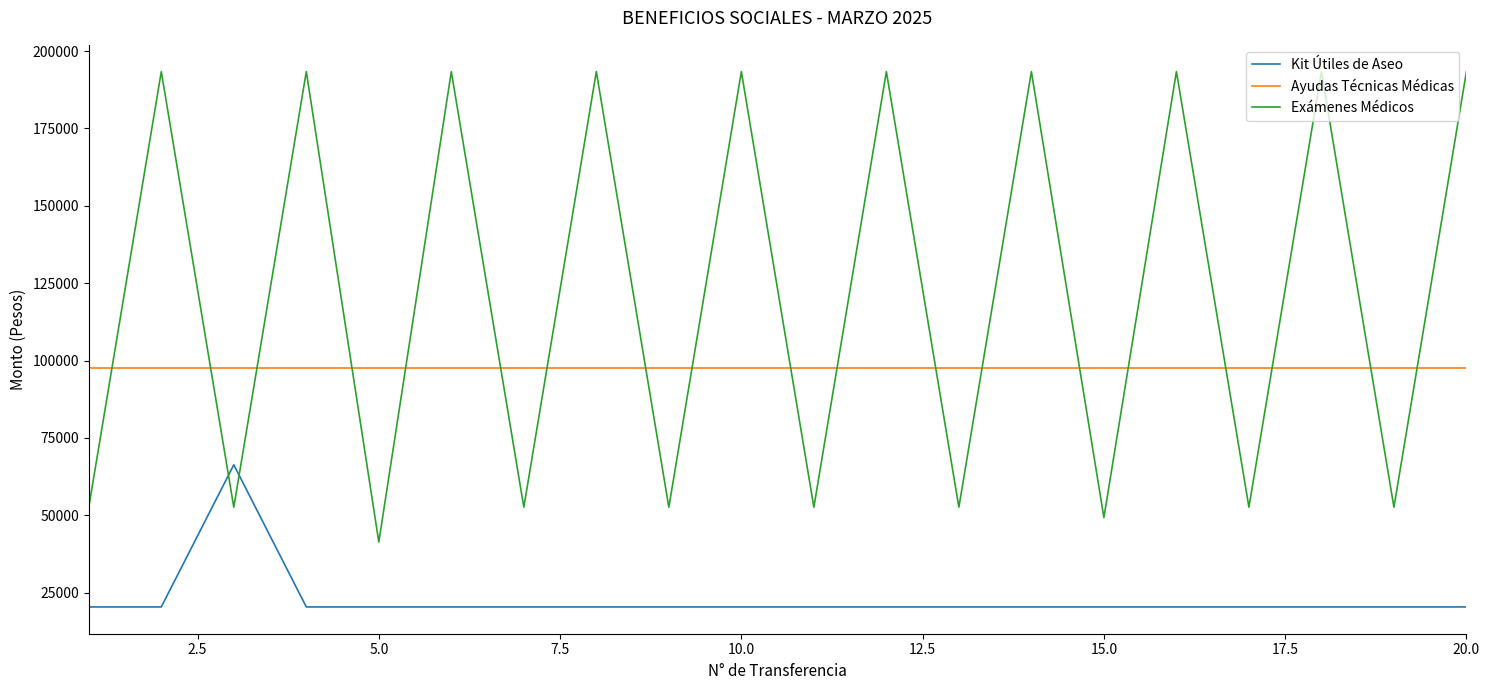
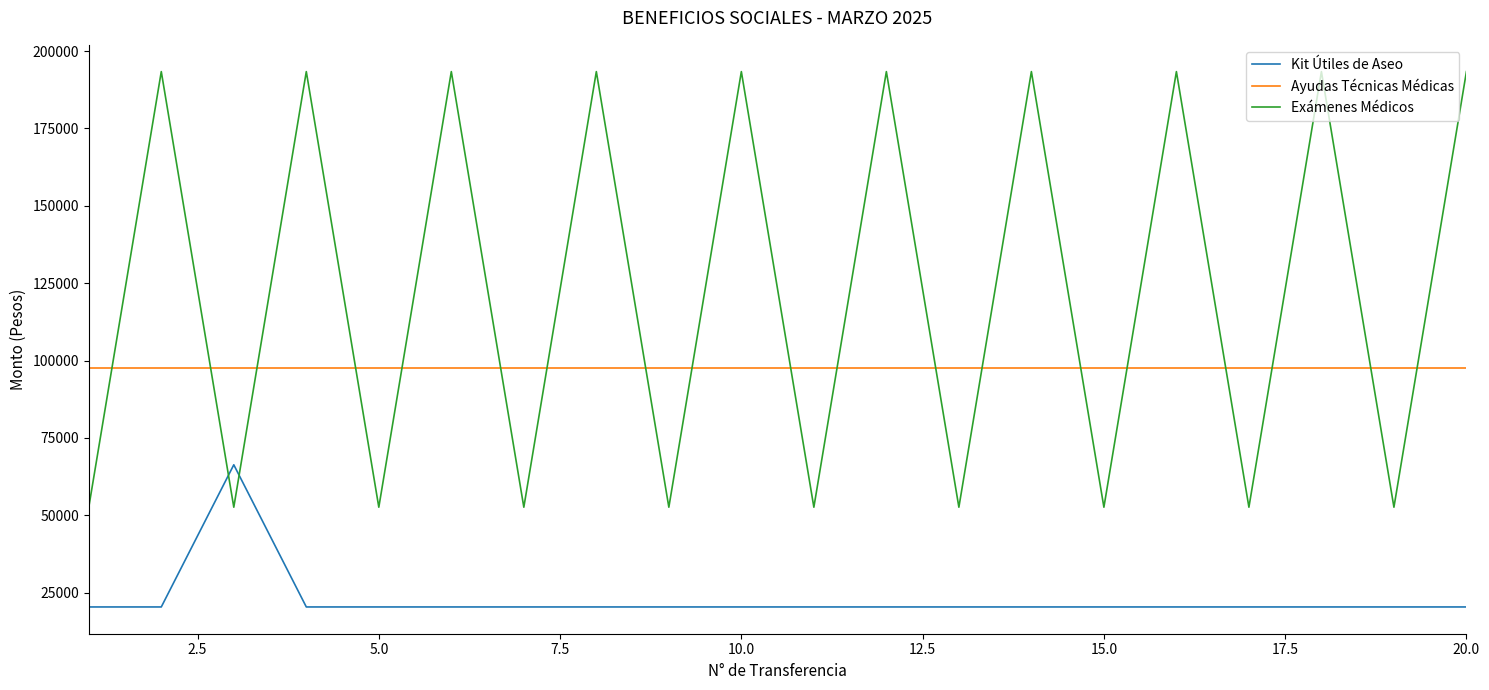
Exámenes Médicos, 5.0: 41000 -> 53000
Exámenes Médicos, 15.0: 49000 -> 53000
